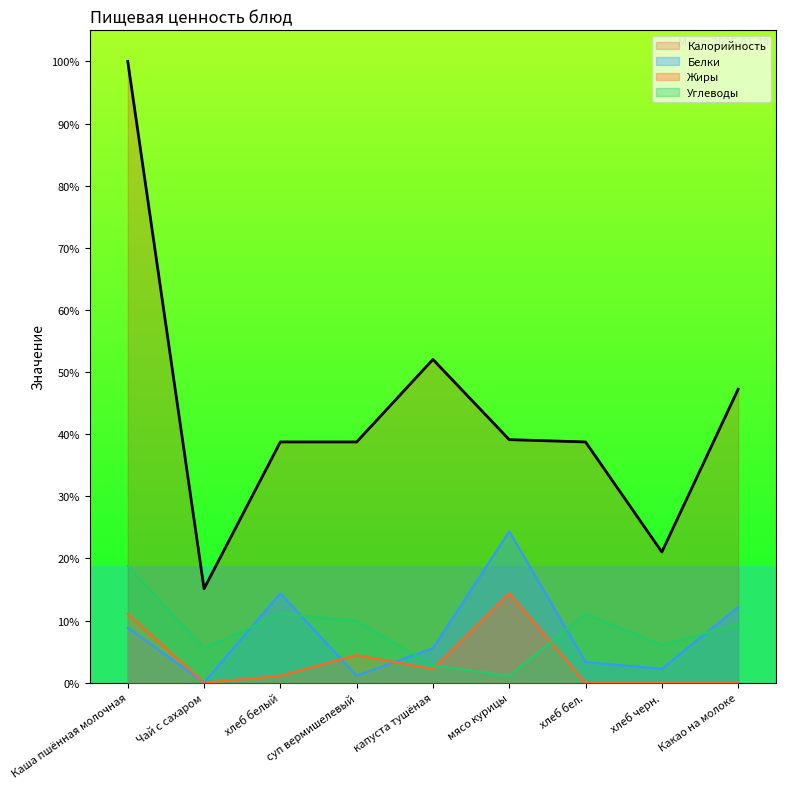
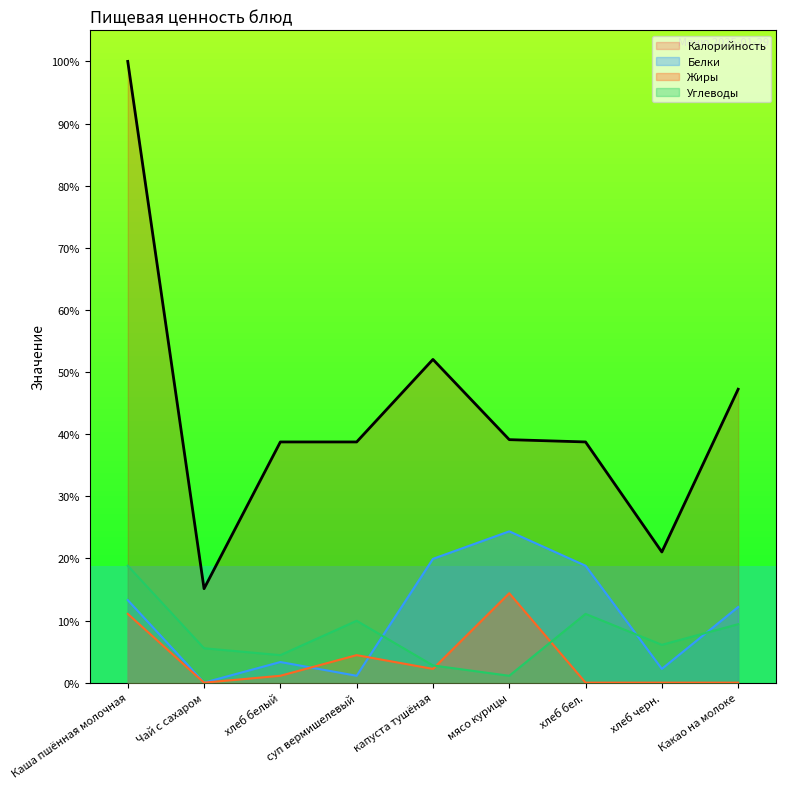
Белки, Каша пшённая молочная: 9% -> 13%
Белки, хлеб белый: 14% -> 3%
Углеводы, хлеб белый: 11% -> 4%
Белки, капуста тушёная: 6% -> 20%
Белки, хлеб бел.: 3% -> 19%
